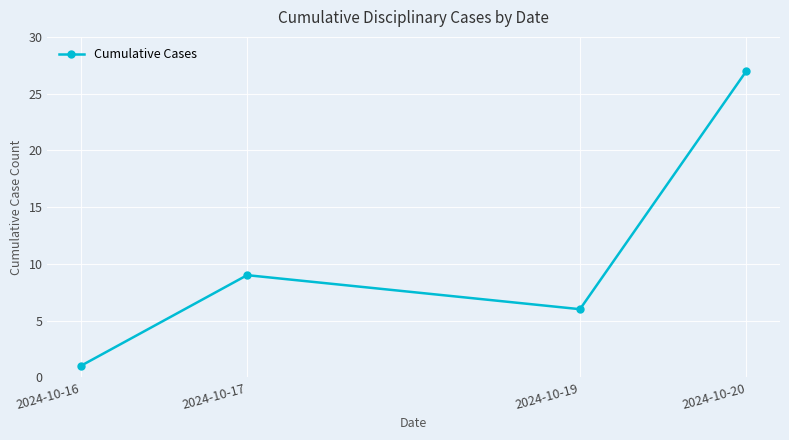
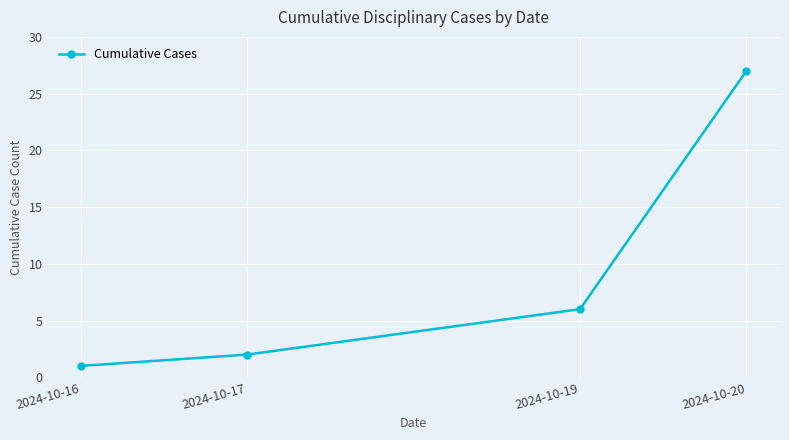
2024-10-17: 9 -> 2
